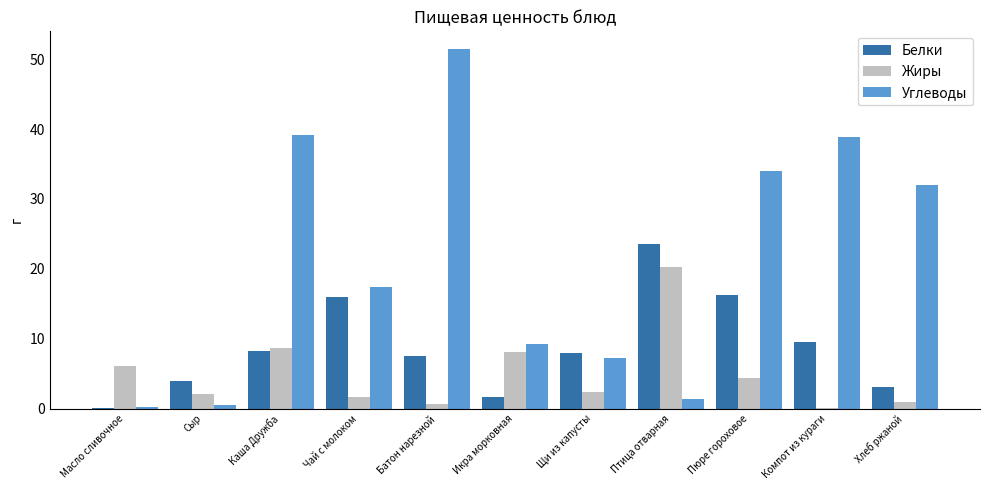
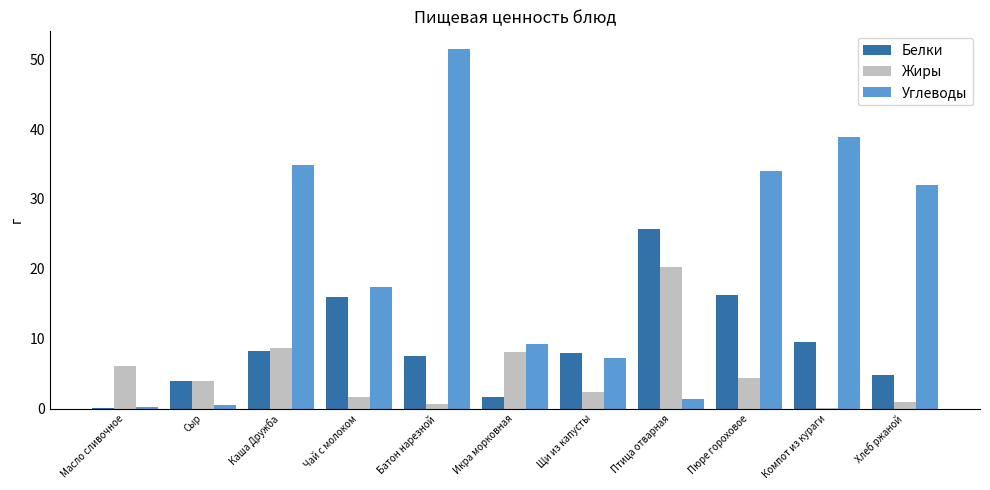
Жиры, Сыр: 2 -> 4
Углеводы, Каша Дружба: 39 -> 35
Белки, Птица отварная: 24 -> 26
Белки, Хлеб ржаной: 3 -> 5
